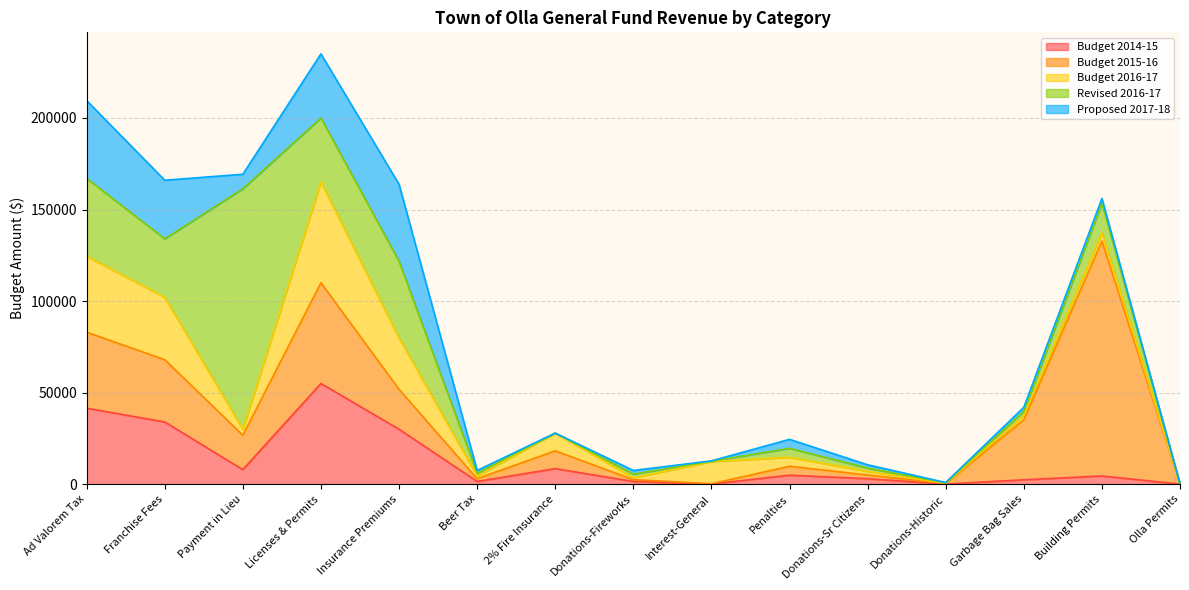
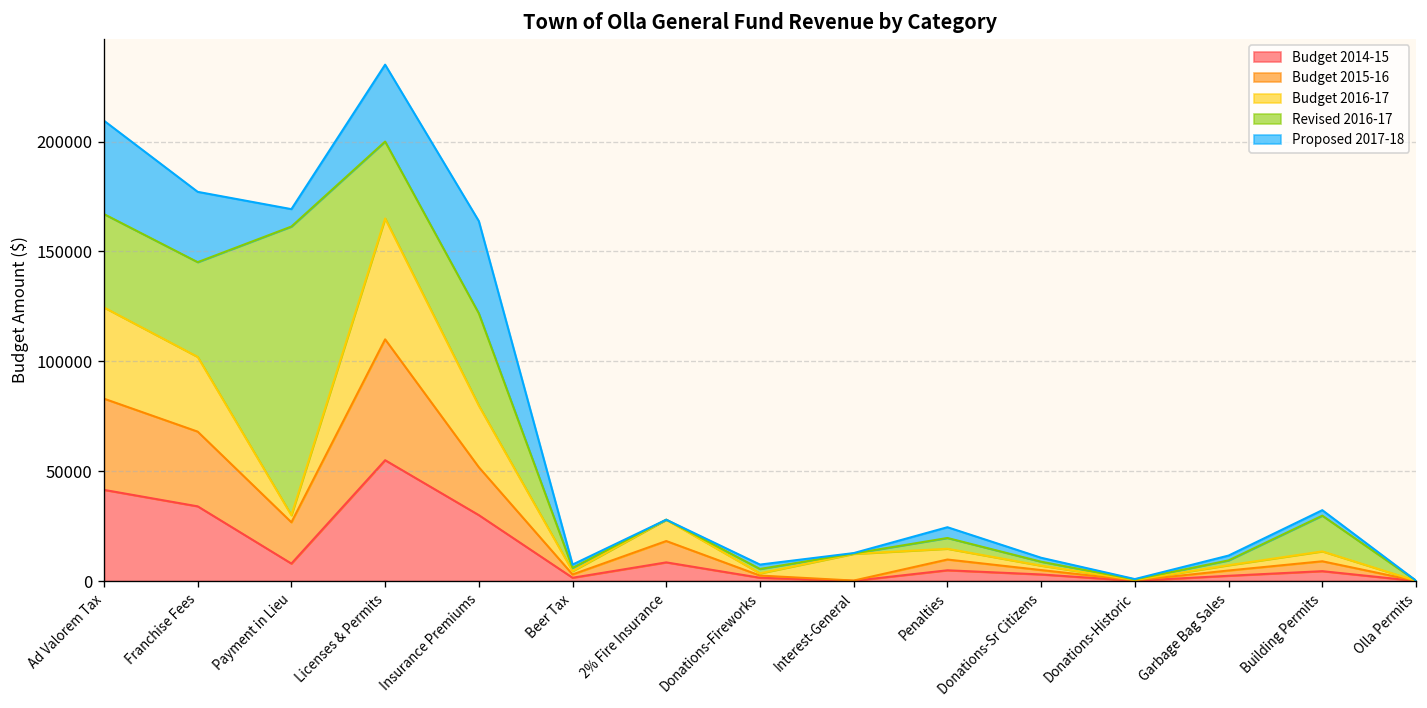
Revised 2016-17, Franchise Fees: 32000 -> 43000
Budget 2015-16, Garbage Bag Sales: 33000 -> 2000
Budget 2015-16, Building Permits: 128000 -> 5000
